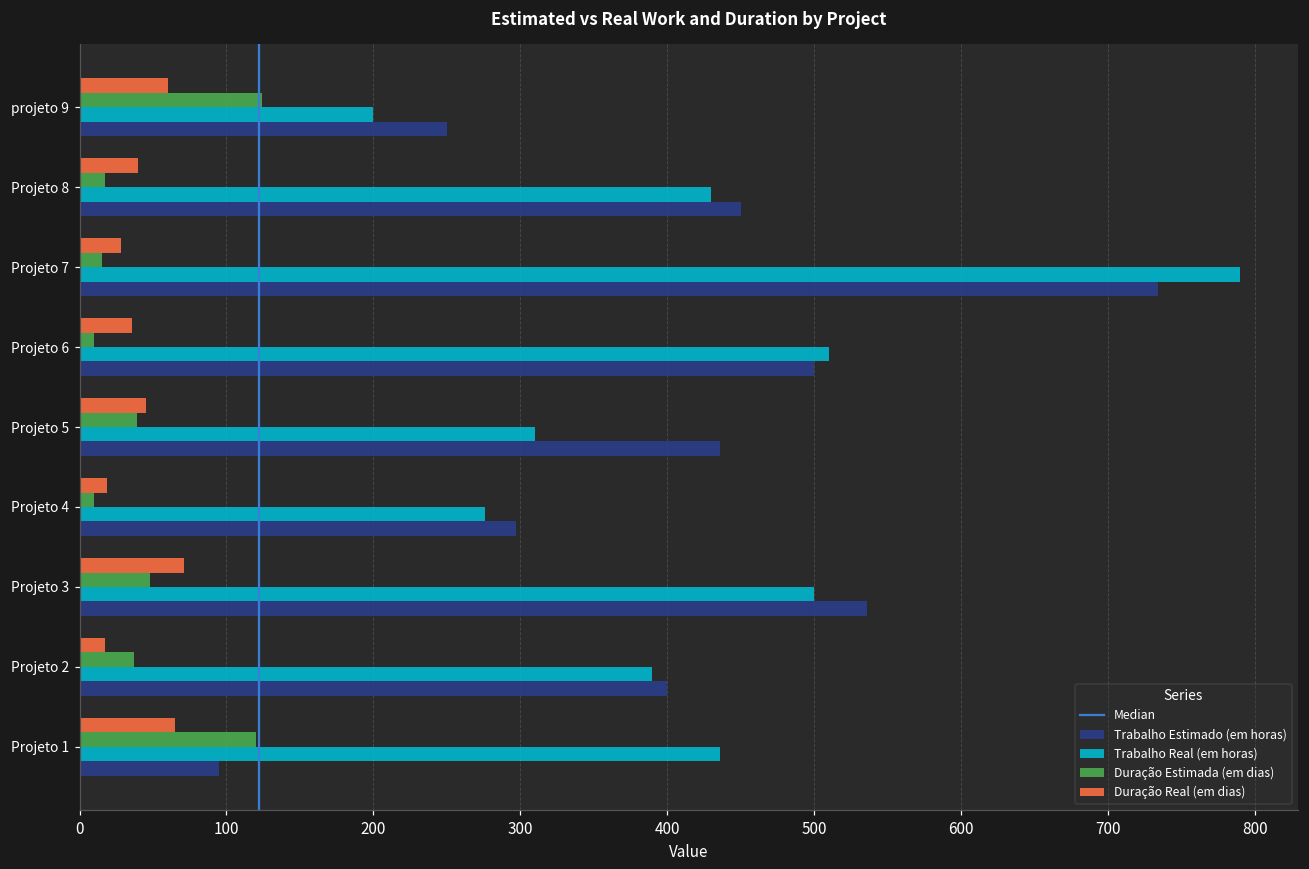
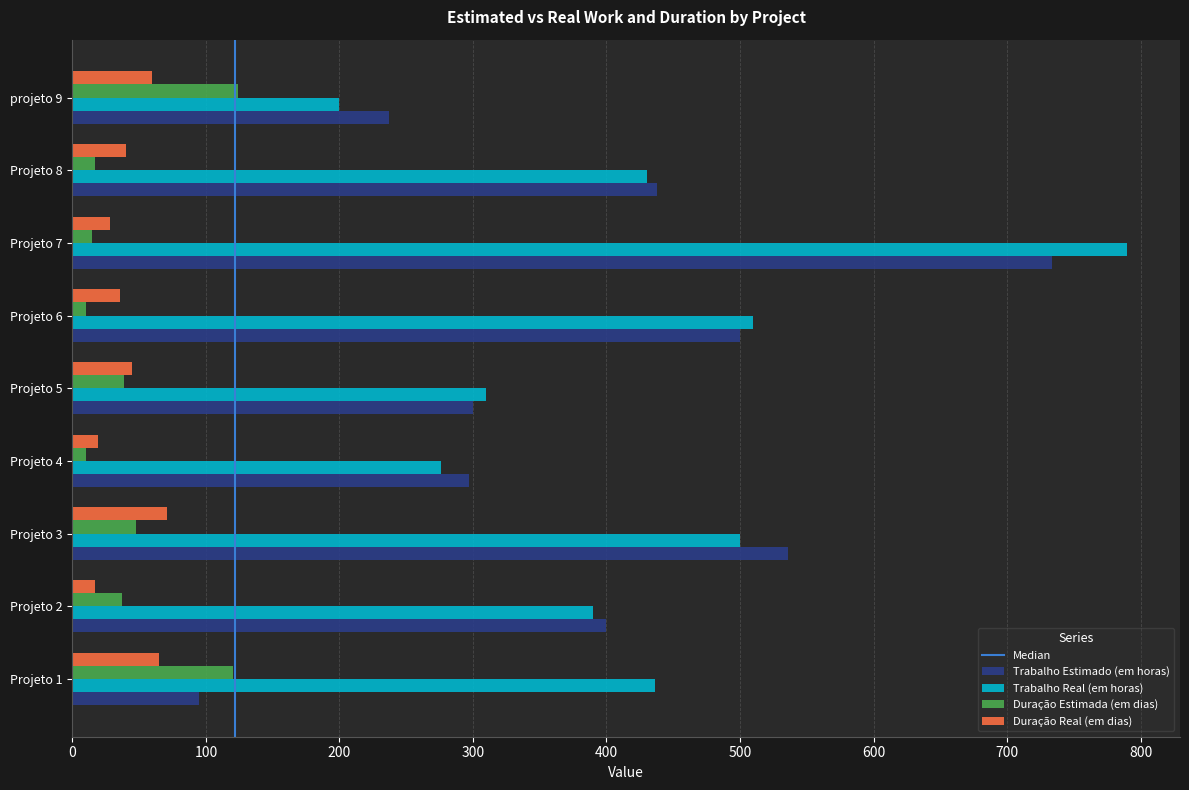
Trabalho Estimado (em horas), projeto 9: 250 -> 237
Trabalho Estimado (em horas), Projeto 8: 450 -> 438
Trabalho Estimado (em horas), Projeto 5: 436 -> 300
